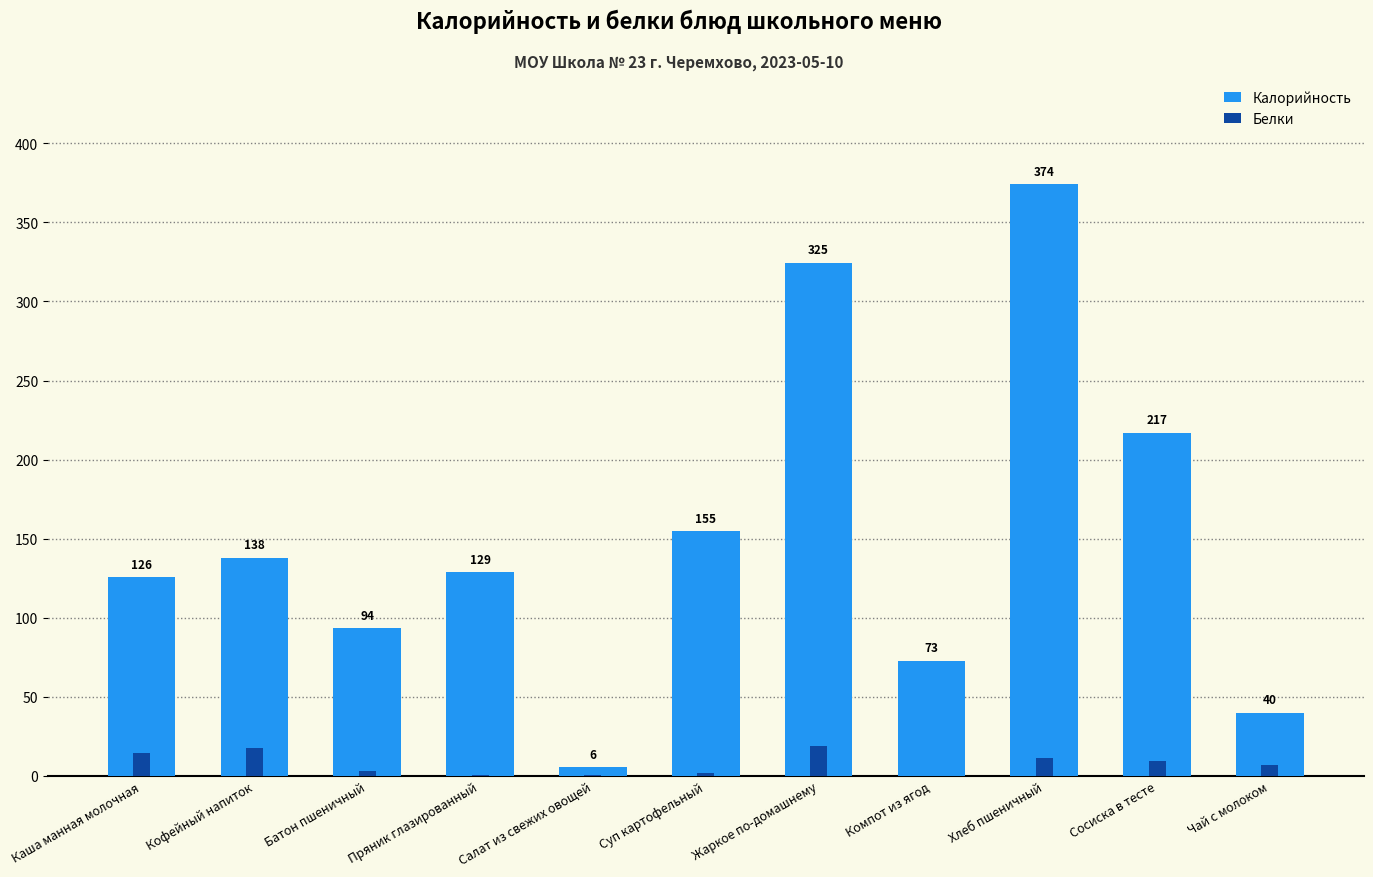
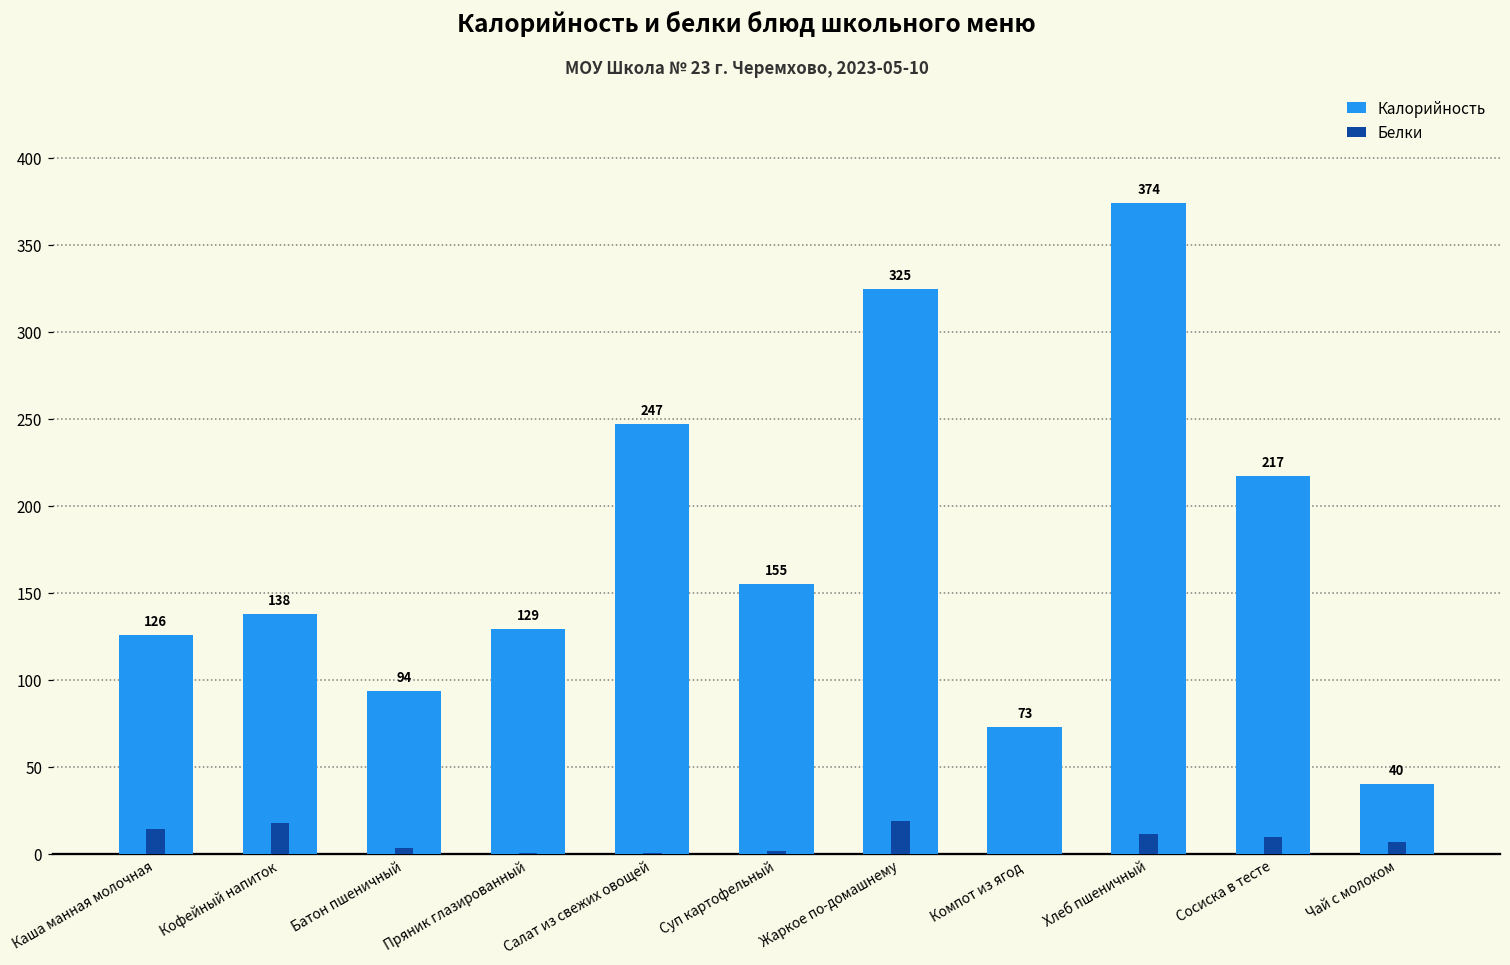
Калорийность, Салат из свежих овощей: 6 -> 247
